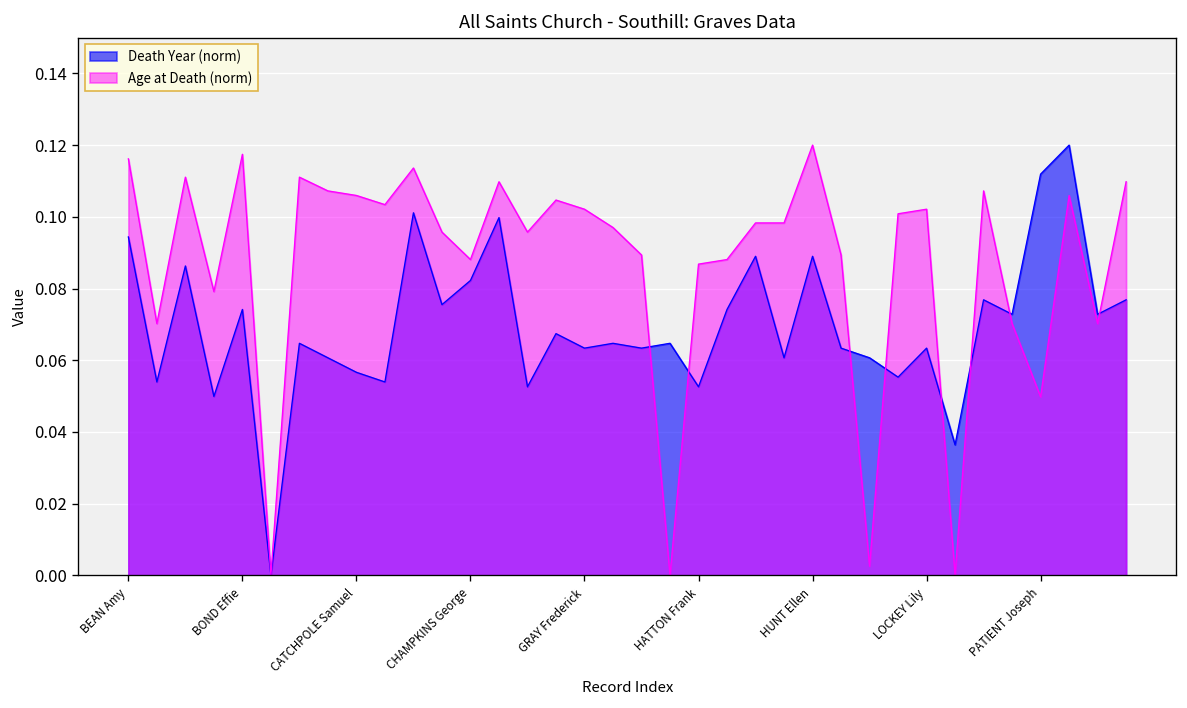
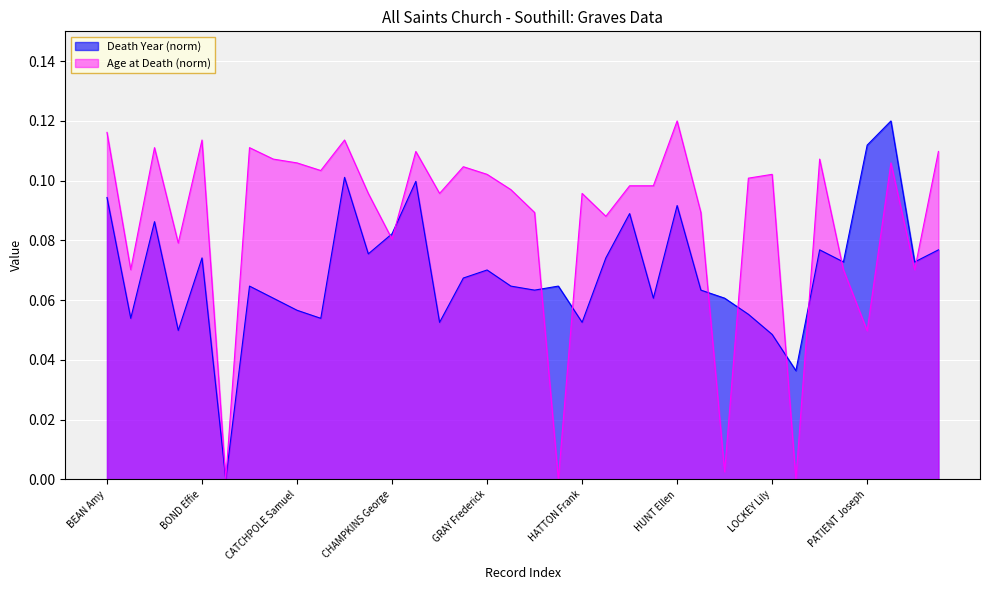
Age at Death (norm), BOND Effie: 0.117 -> 0.114
Age at Death (norm), CHAMPKINS George: 0.088 -> 0.080
Death Year (norm), GRAY Frederick: 0.063 -> 0.070
Age at Death (norm), HATTON Frank: 0.087 -> 0.096
Death Year (norm), HUNT Ellen: 0.089 -> 0.092
Death Year (norm), LOCKEY Lily: 0.063 -> 0.049
